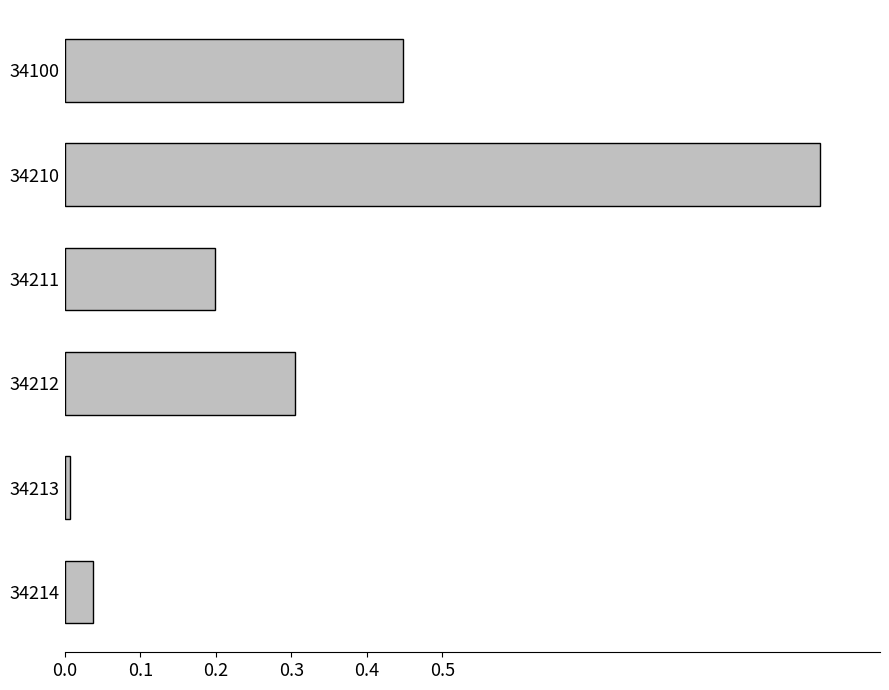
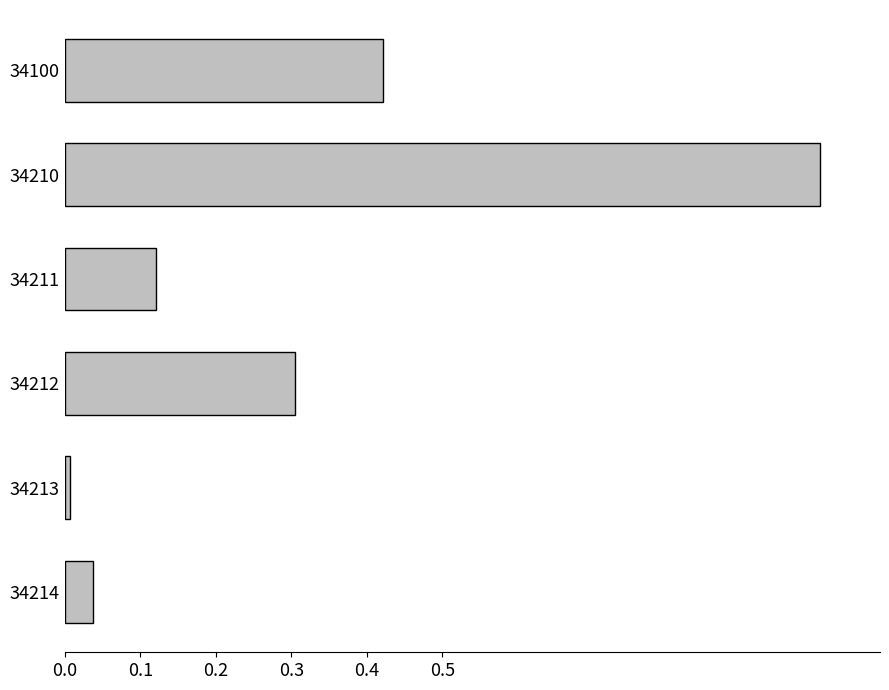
34100: 0.45 -> 0.42
34211: 0.20 -> 0.12
